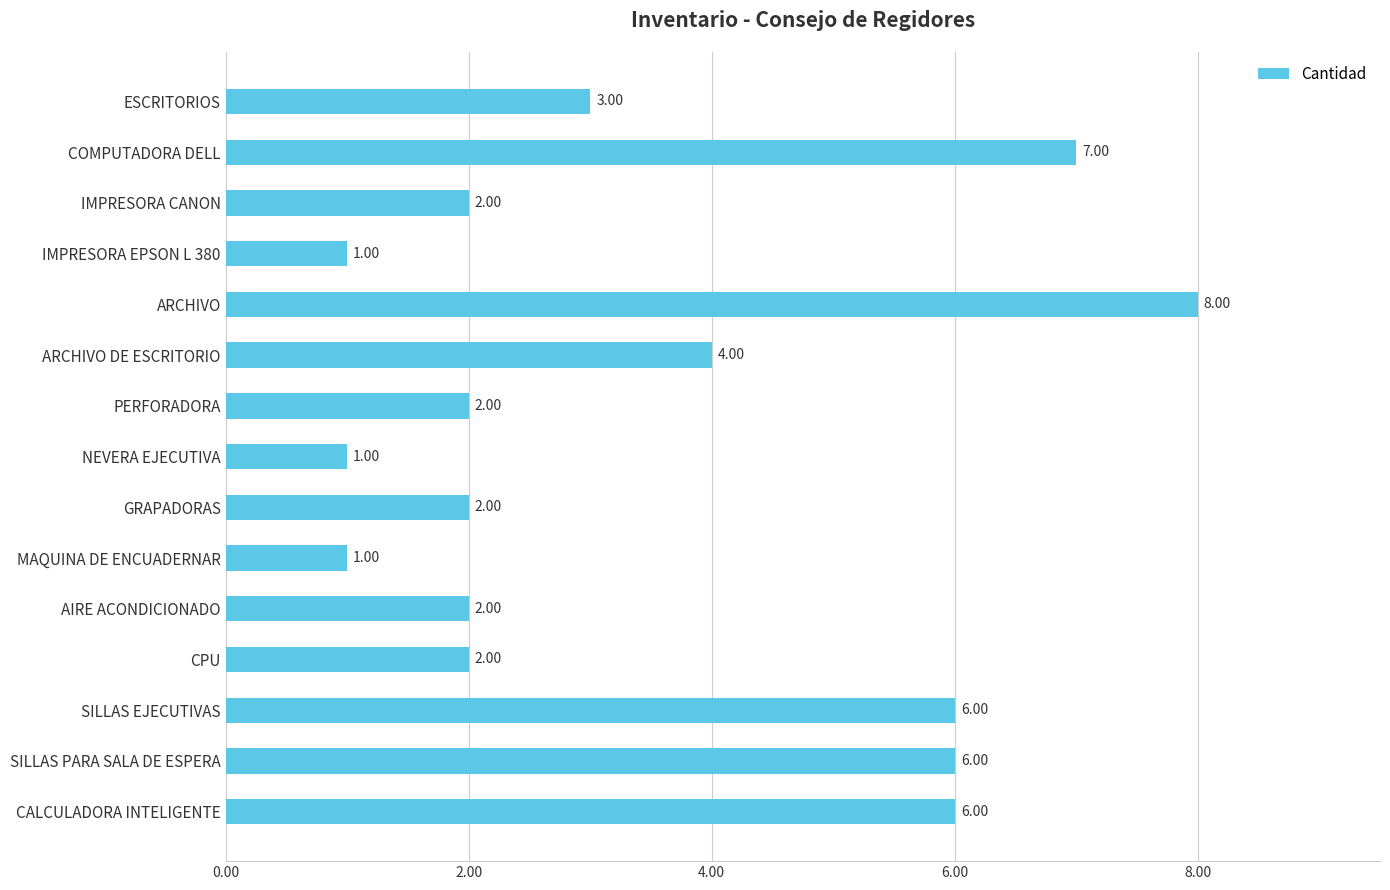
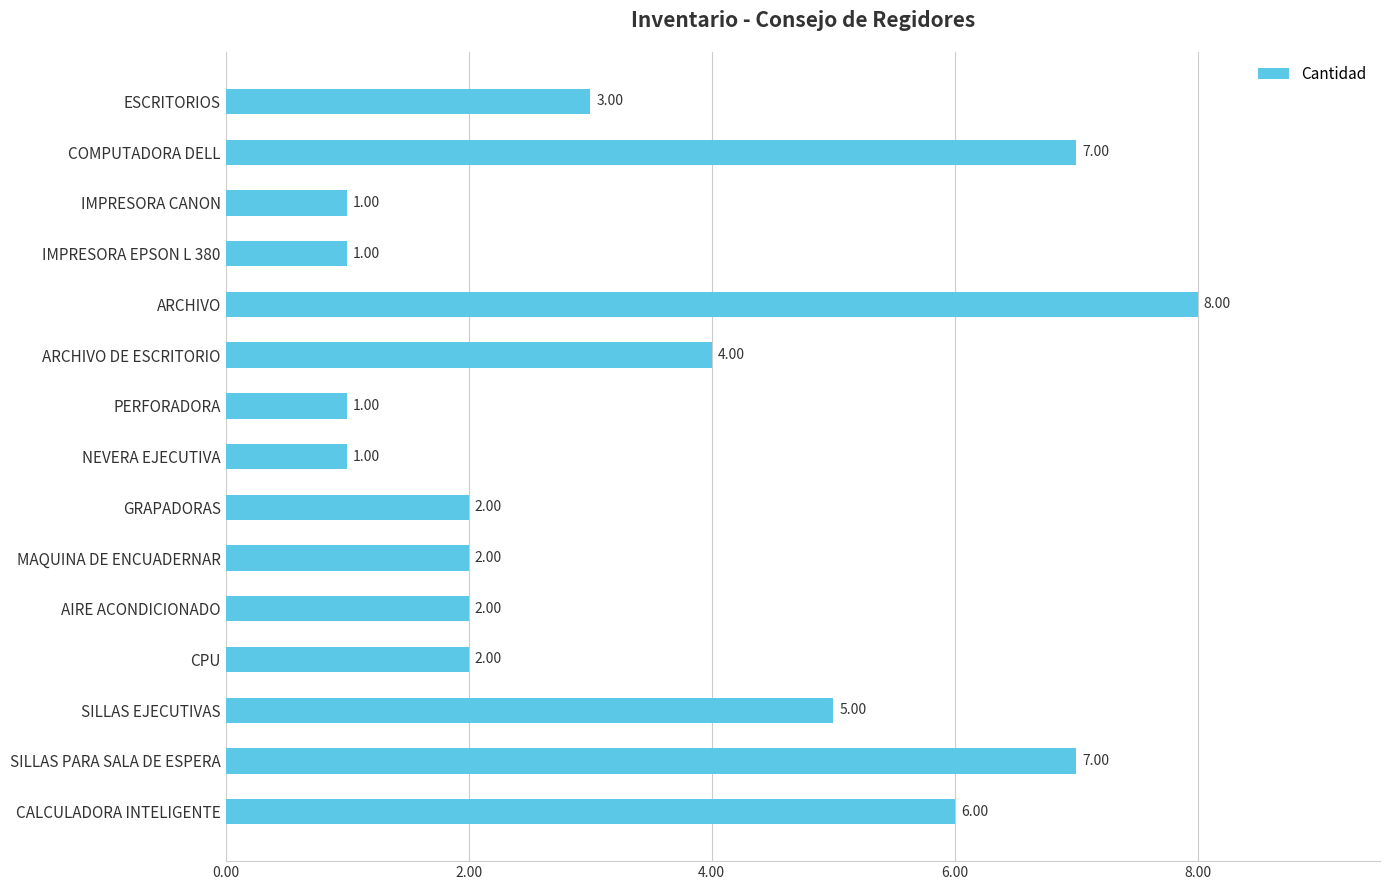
IMPRESORA CANON: 2.00 -> 1.00
PERFORADORA: 2.00 -> 1.00
MAQUINA DE ENCUADERNAR: 1.00 -> 2.00
SILLAS EJECUTIVAS: 6.00 -> 5.00
SILLAS PARA SALA DE ESPERA: 6.00 -> 7.00
